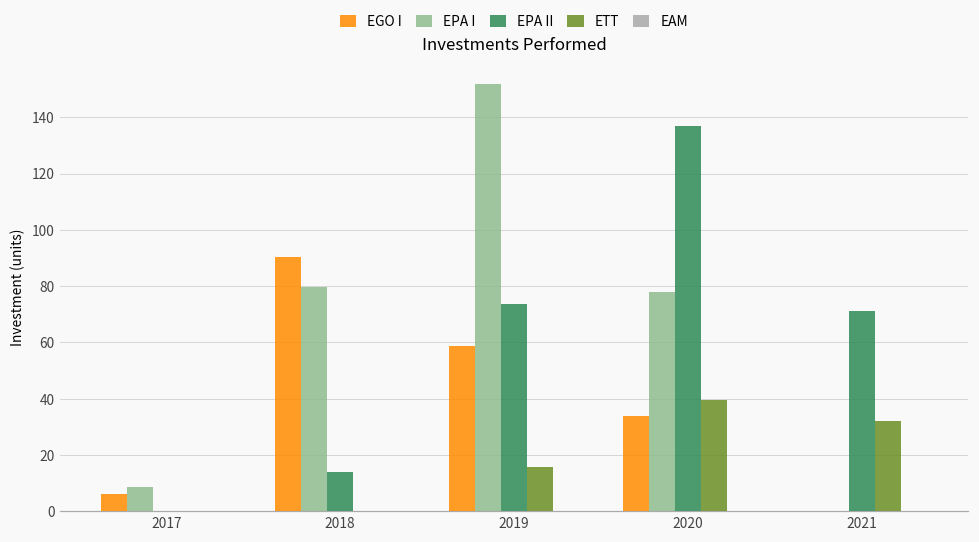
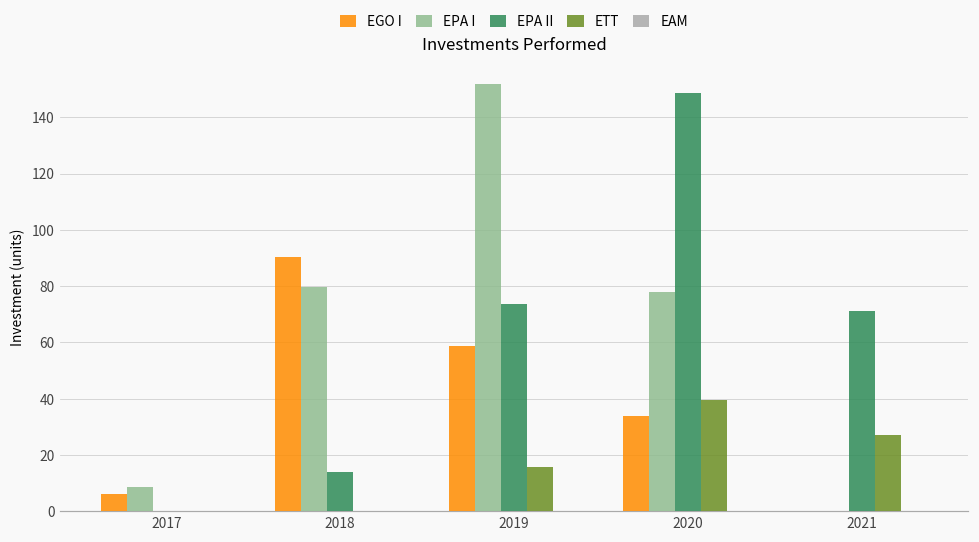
EPA II, 2020: 137 -> 149
ETT, 2021: 32 -> 27
